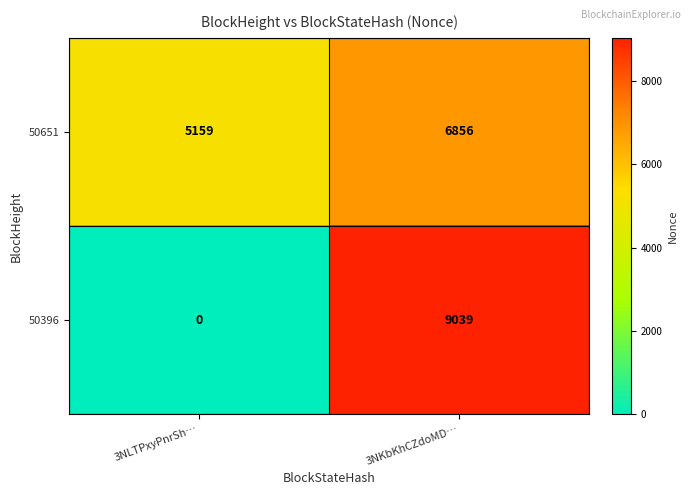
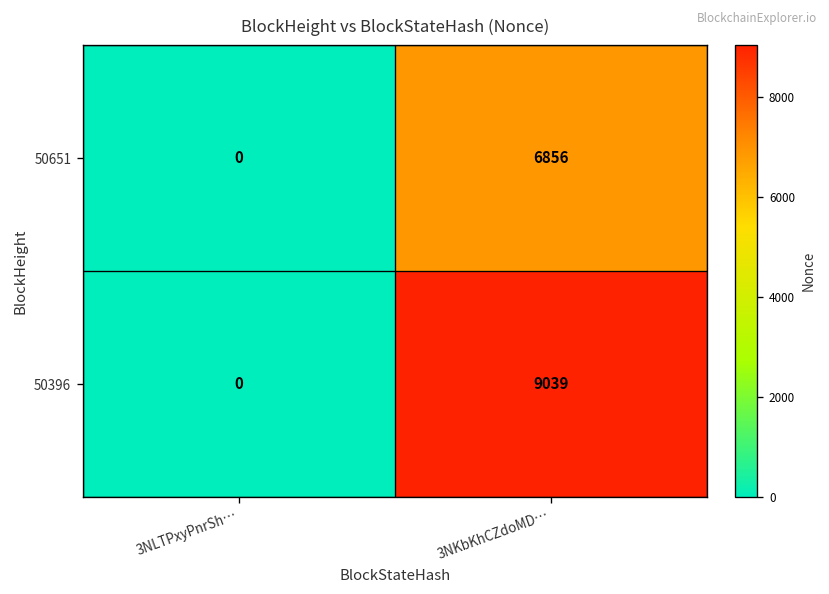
50651, 3NLTPxyPnrSh…: 5159 -> 0
